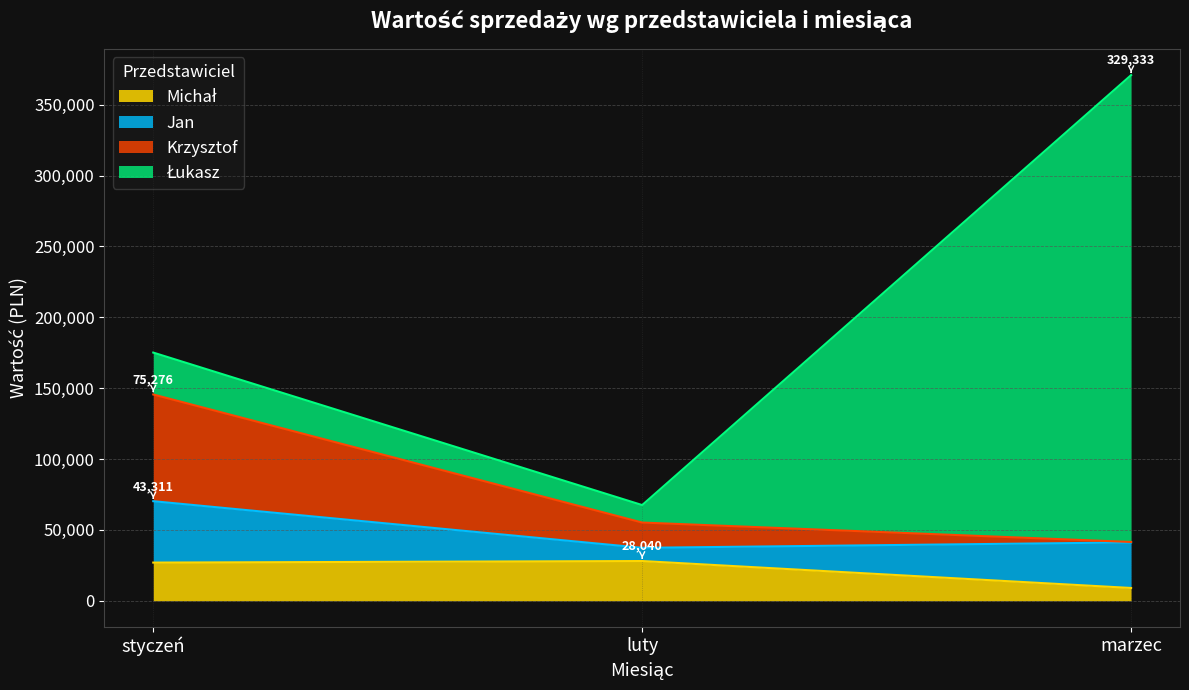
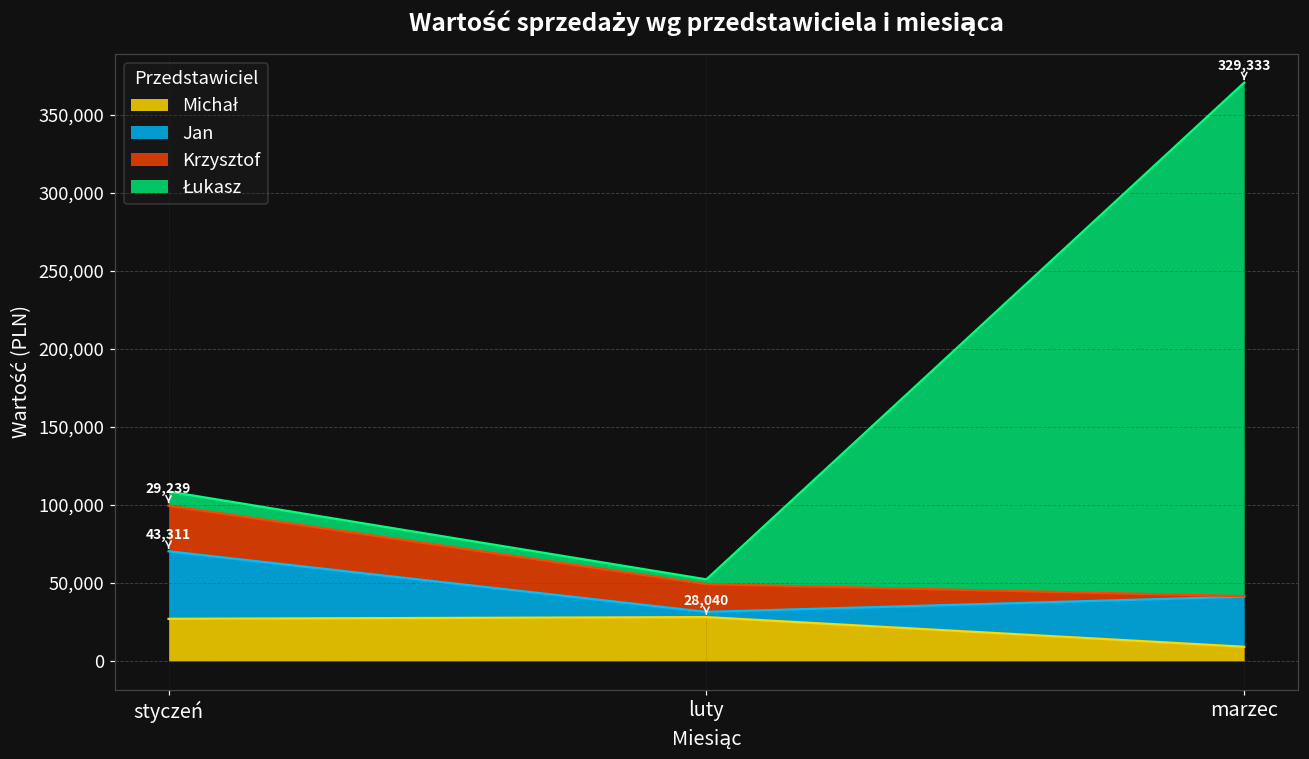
Krzysztof, styczeń: 75,276 -> 29,239
Łukasz, styczeń: 30,000 -> 9,000
Jan, luty: 9,000 -> 3,000
Łukasz, luty: 12,000 -> 3,000
